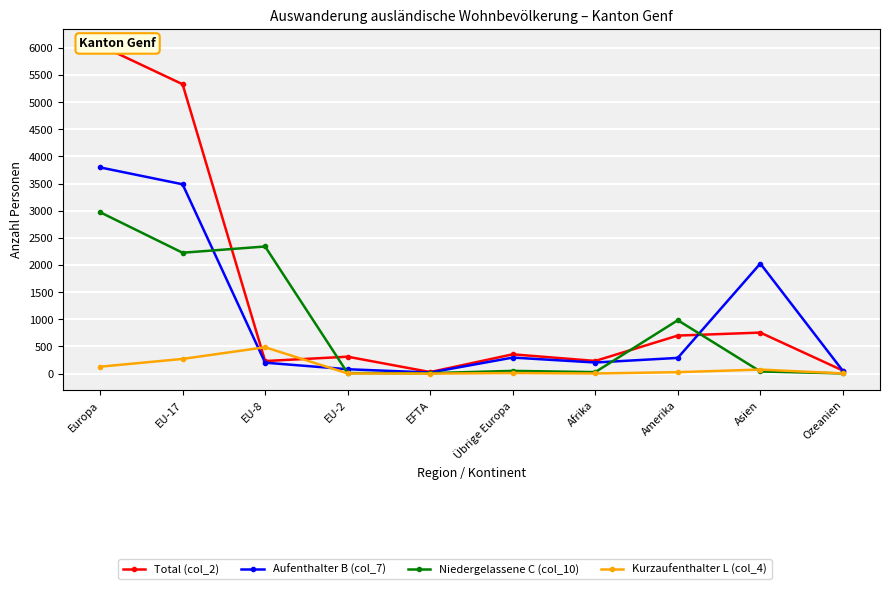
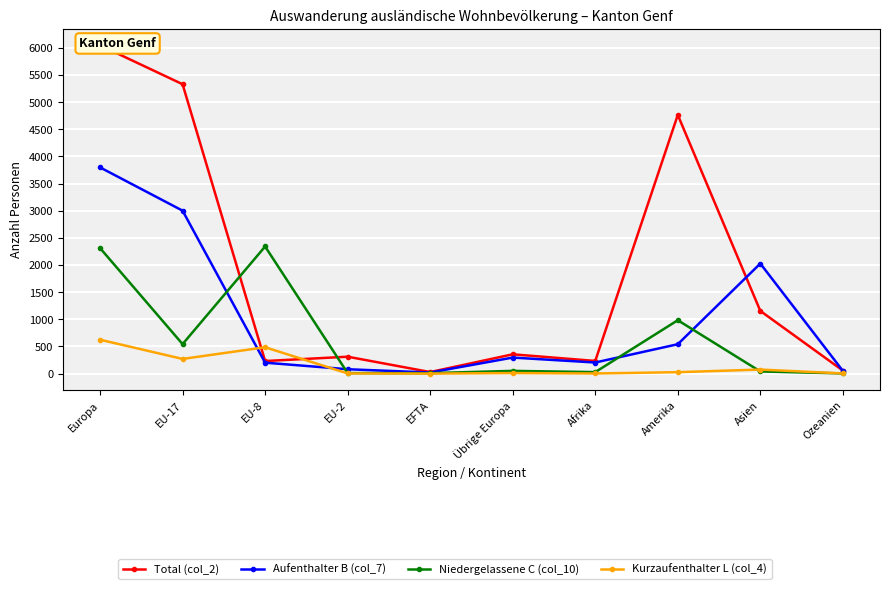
Niedergelassene C (col_10), Europa: 3000 -> 2300
Kurzaufenthalter L (col_4), Europa: 100 -> 600
Aufenthalter B (col_7), EU-17: 3500 -> 3000
Niedergelassene C (col_10), EU-17: 2200 -> 500
Total (col_2), Amerika: 700 -> 4800
Aufenthalter B (col_7), Amerika: 300 -> 500
Total (col_2), Asien: 800 -> 1200
